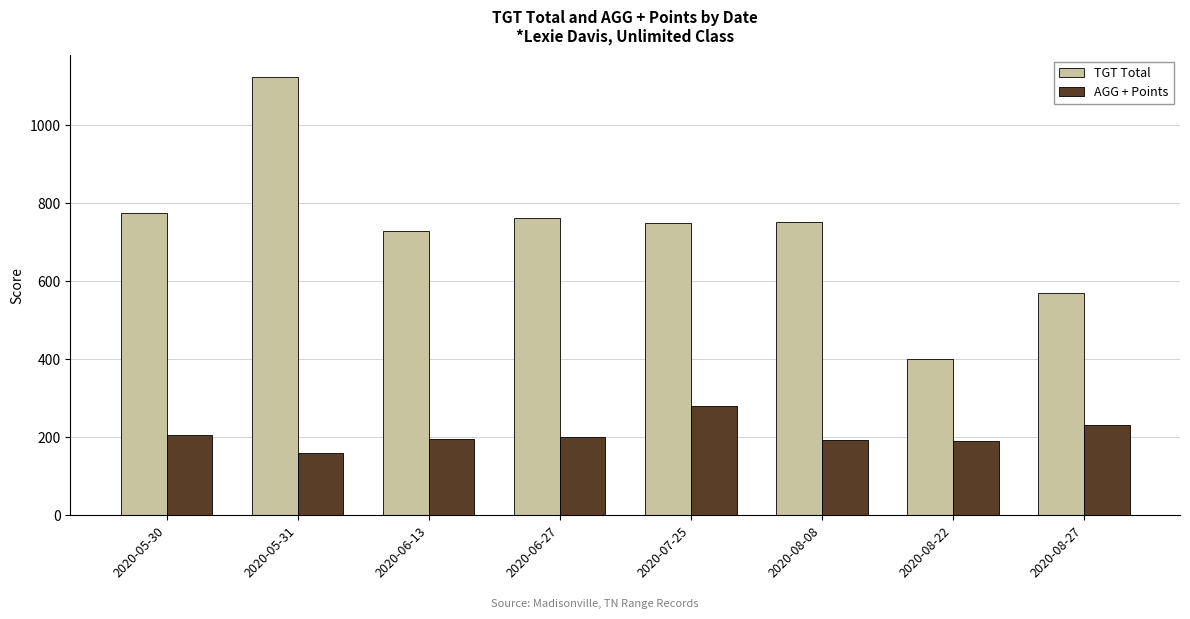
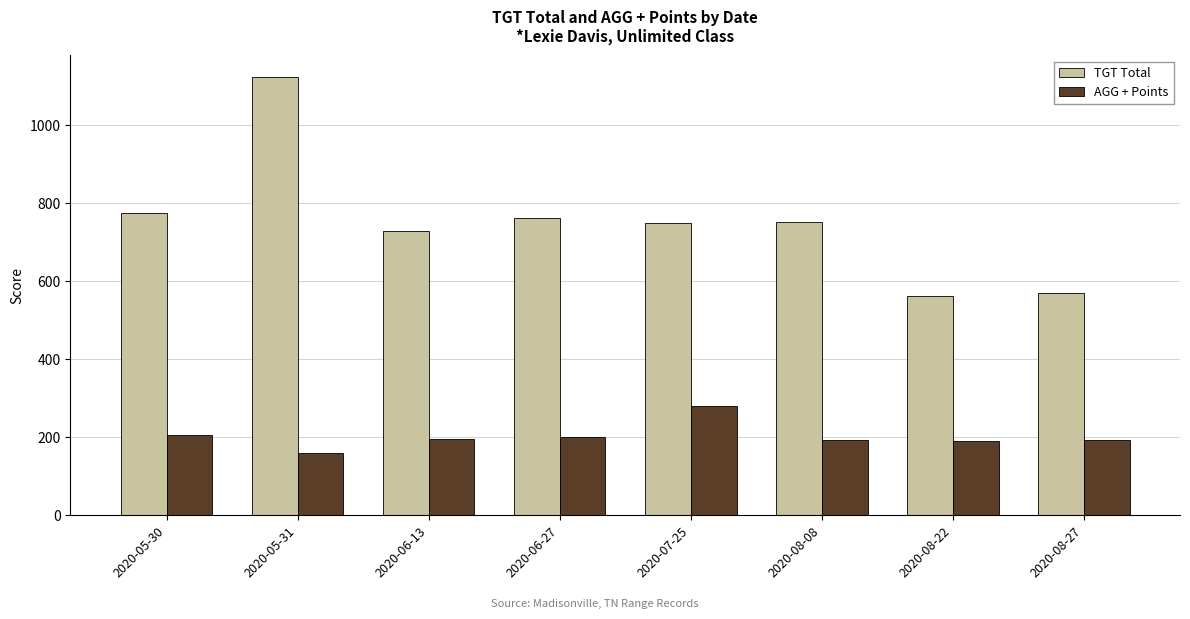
TGT Total, 2020-08-22: 400 -> 560
AGG + Points, 2020-08-27: 230 -> 190
